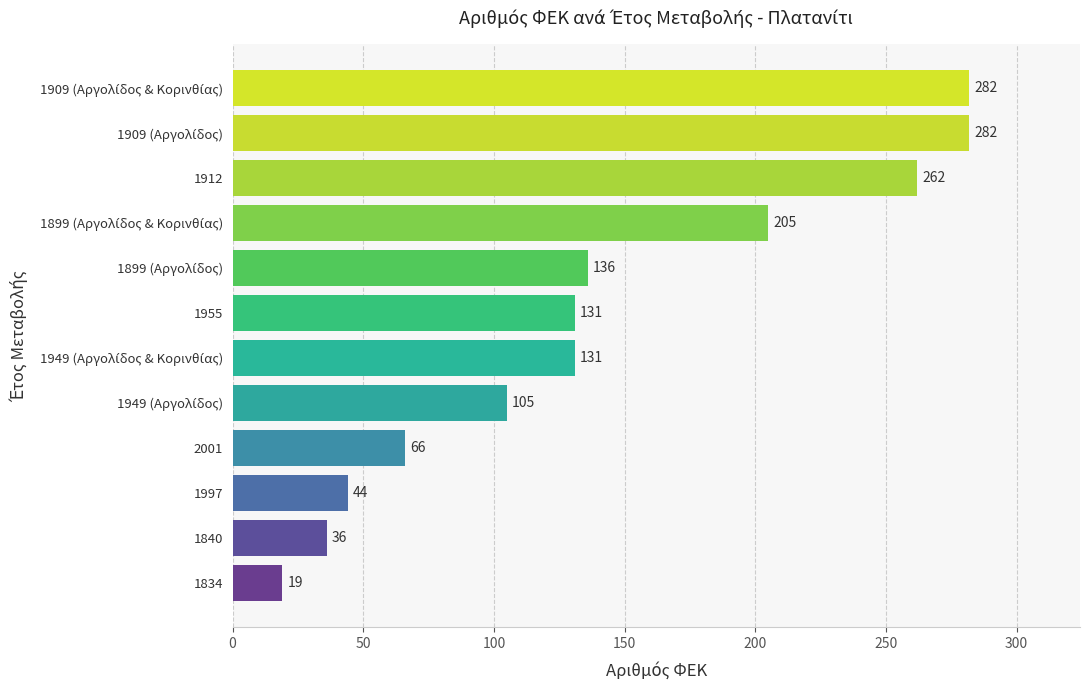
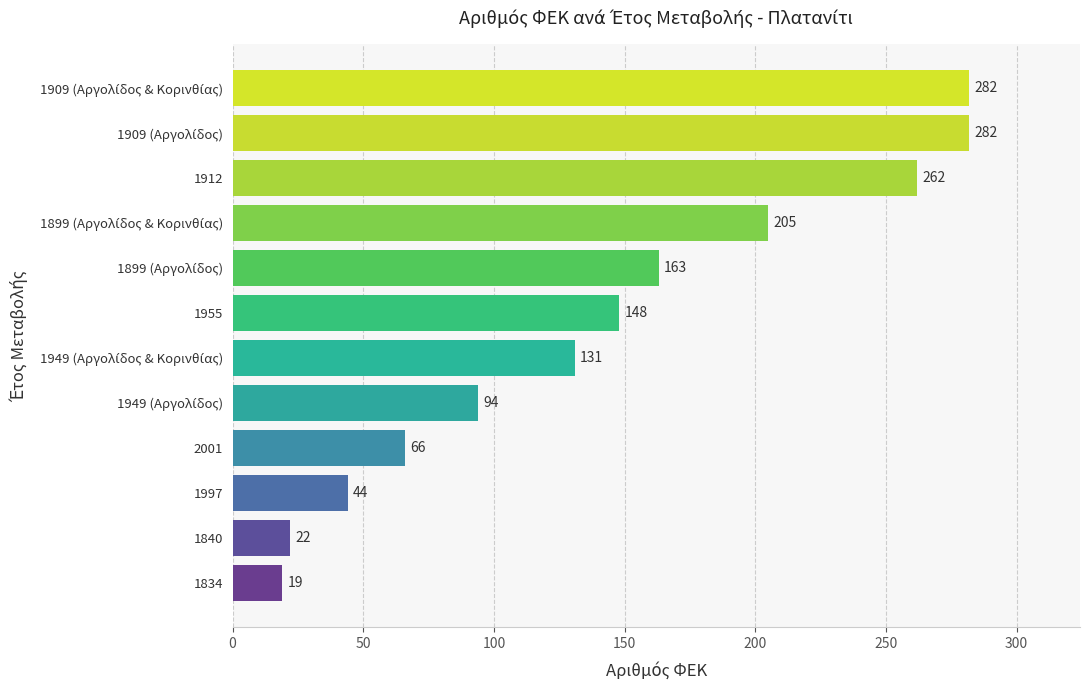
1899 (Αργολίδος): 136 -> 163
1955: 131 -> 148
1949 (Αργολίδος): 105 -> 94
1840: 36 -> 22
